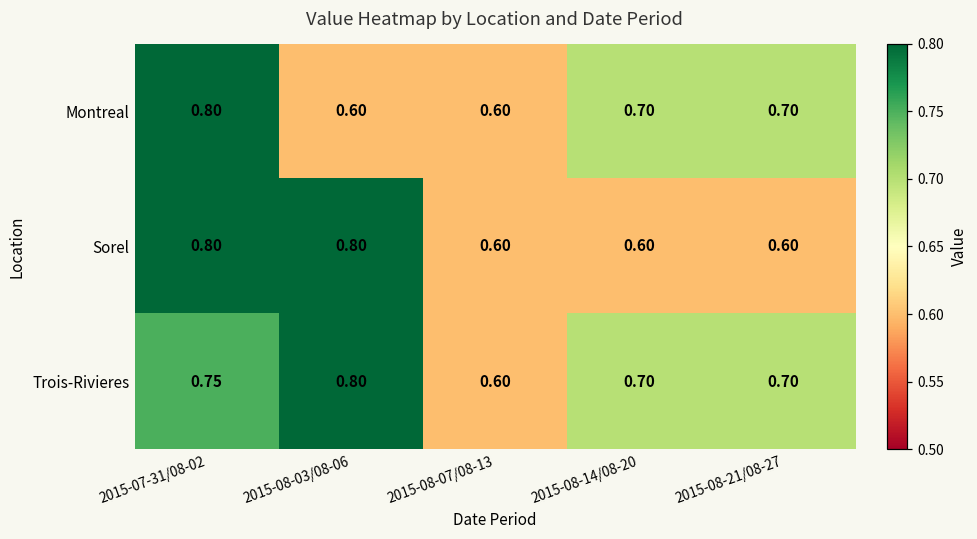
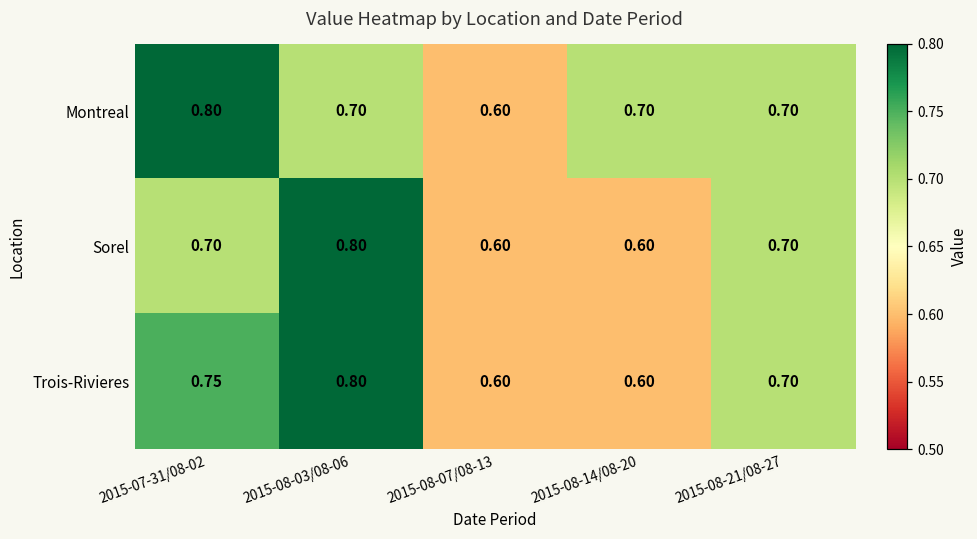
Montreal, 2015-08-03/08-06: 0.60 -> 0.70
Sorel, 2015-07-31/08-02: 0.80 -> 0.70
Sorel, 2015-08-21/08-27: 0.60 -> 0.70
Trois-Rivieres, 2015-08-14/08-20: 0.70 -> 0.60
